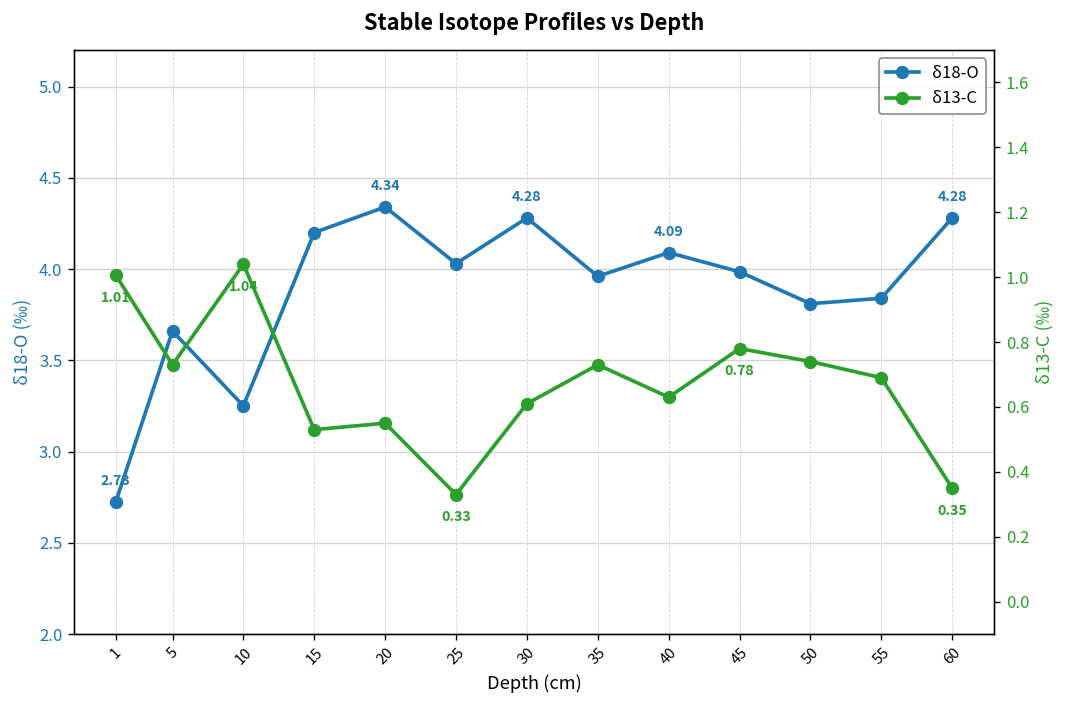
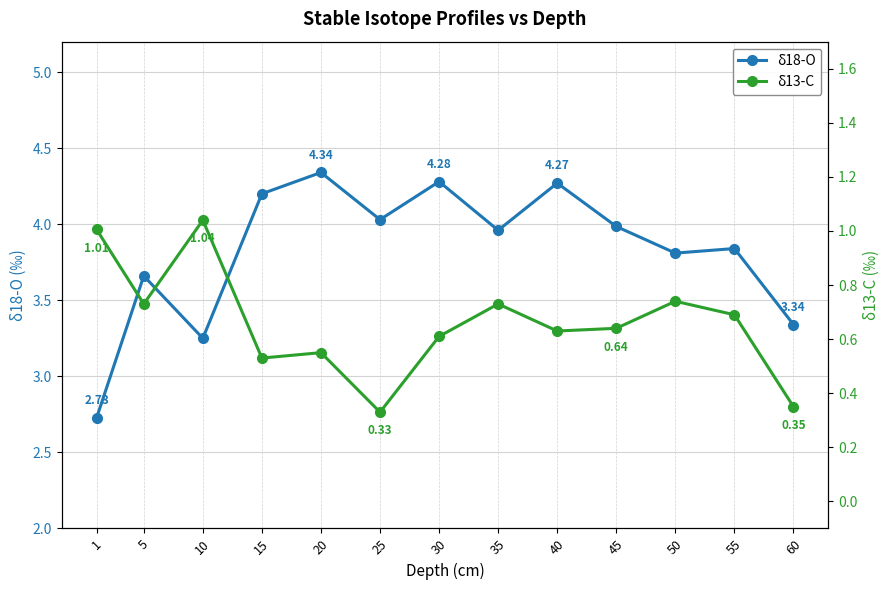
δ18-O, 40: 4.09 -> 4.27
δ18-O, 60: 4.28 -> 3.34
δ13-C, 45: 0.78 -> 0.64
